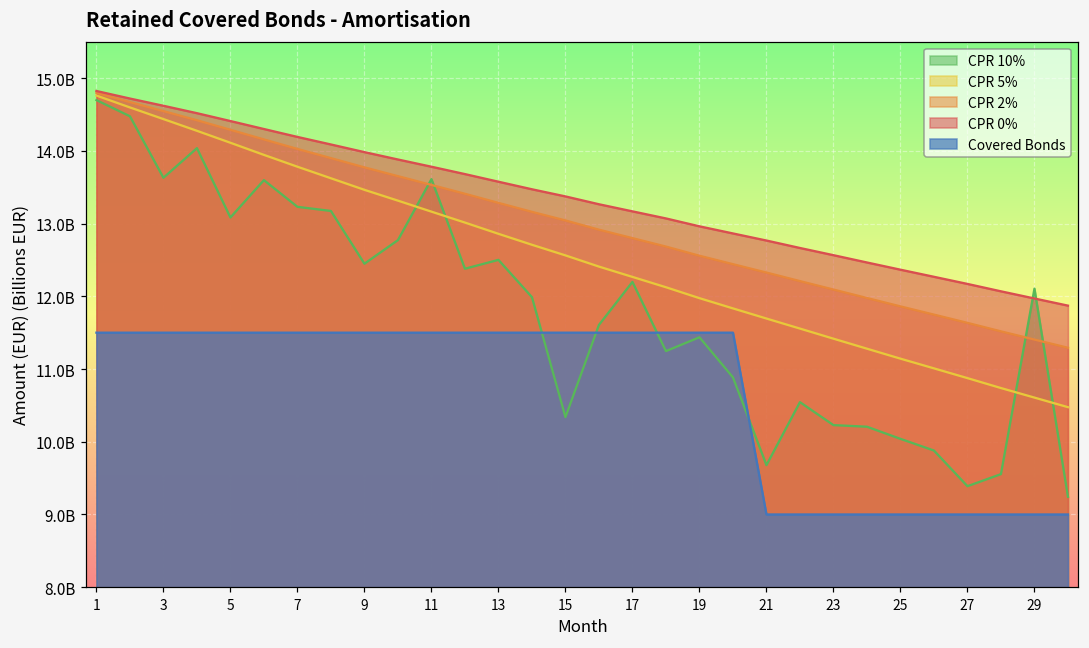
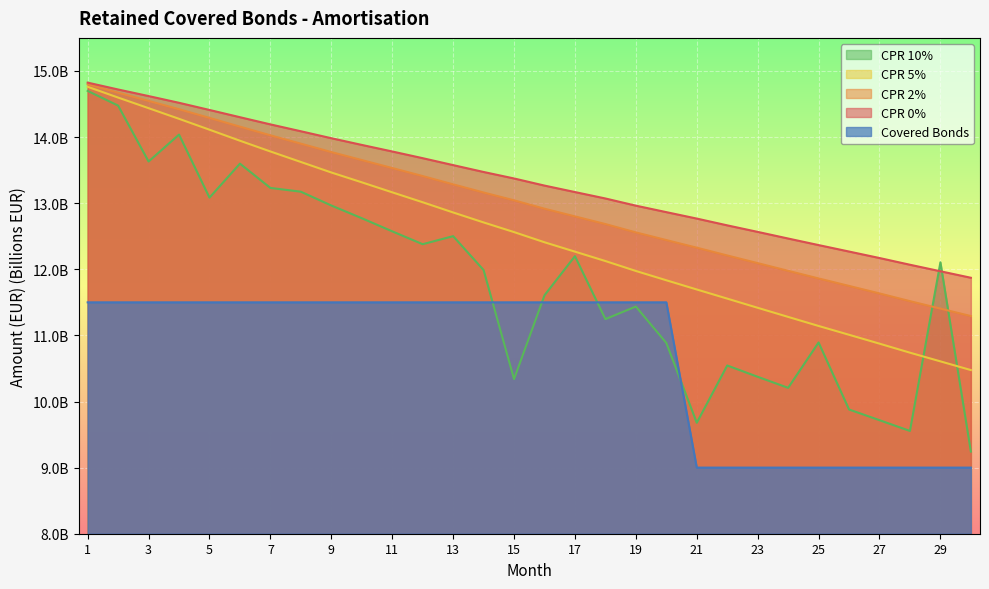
CPR 10%, 9: 12400000000 -> 13000000000
CPR 10%, 11: 13600000000 -> 12600000000
CPR 10%, 23: 10200000000 -> 10400000000
CPR 10%, 25: 10000000000 -> 10900000000
CPR 10%, 27: 9400000000 -> 9700000000
